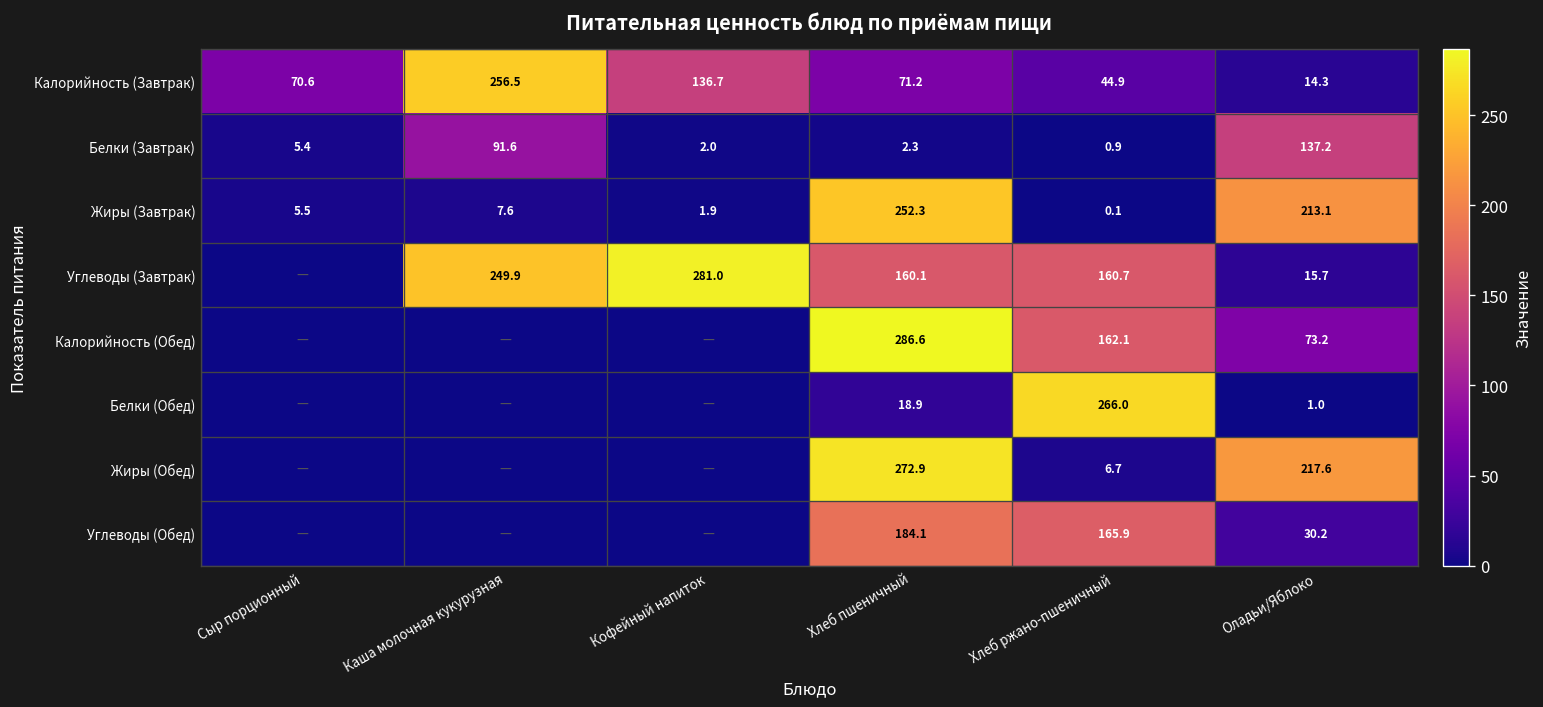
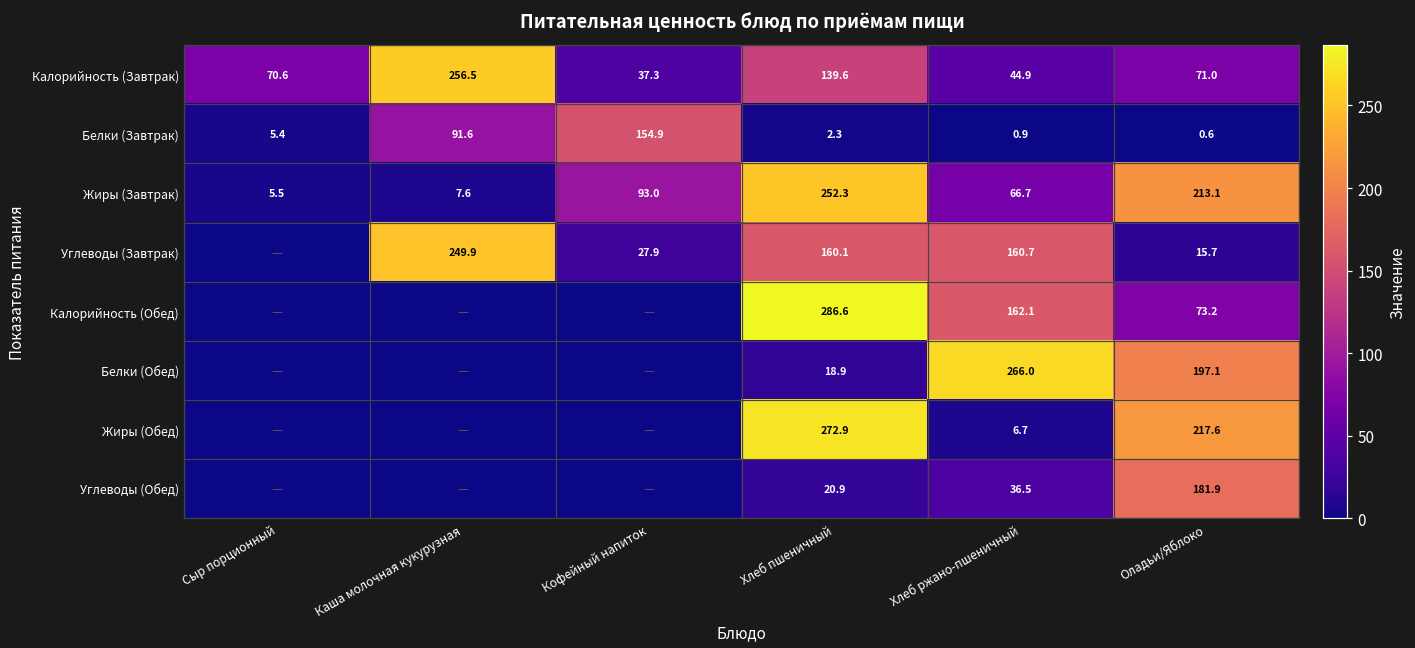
Калорийность (Завтрак), Кофейный напиток: 136.7 -> 37.3
Калорийность (Завтрак), Хлеб пшеничный: 71.2 -> 139.6
Калорийность (Завтрак), Оладьи/Яблоко: 14.3 -> 71.0
Белки (Завтрак), Кофейный напиток: 2.0 -> 154.9
Белки (Завтрак), Оладьи/Яблоко: 137.2 -> 0.6
Жиры (Завтрак), Кофейный напиток: 1.9 -> 93.0
Жиры (Завтрак), Хлеб ржано-пшеничный: 0.1 -> 66.7
Углеводы (Завтрак), Кофейный напиток: 281.0 -> 27.9
Белки (Обед), Оладьи/Яблоко: 1.0 -> 197.1
Углеводы (Обед), Хлеб пшеничный: 184.1 -> 20.9
Углеводы (Обед), Хлеб ржано-пшеничный: 165.9 -> 36.5
Углеводы (Обед), Оладьи/Яблоко: 30.2 -> 181.9
